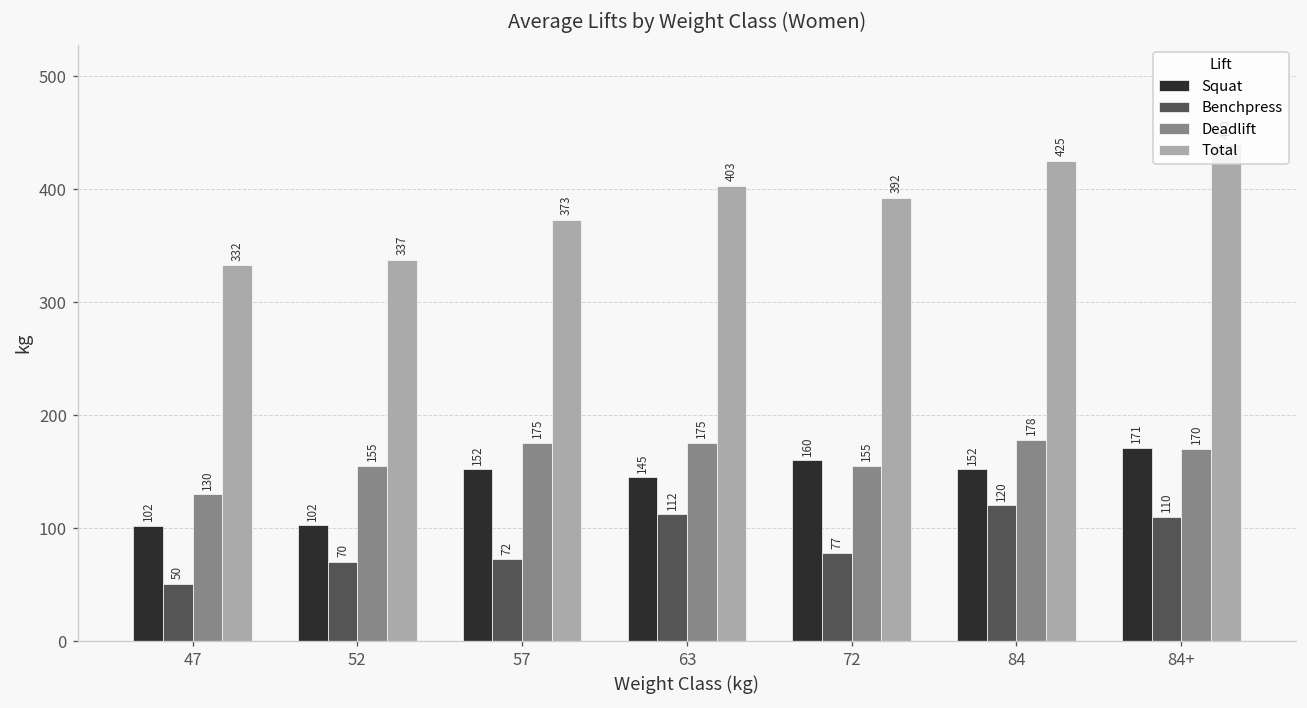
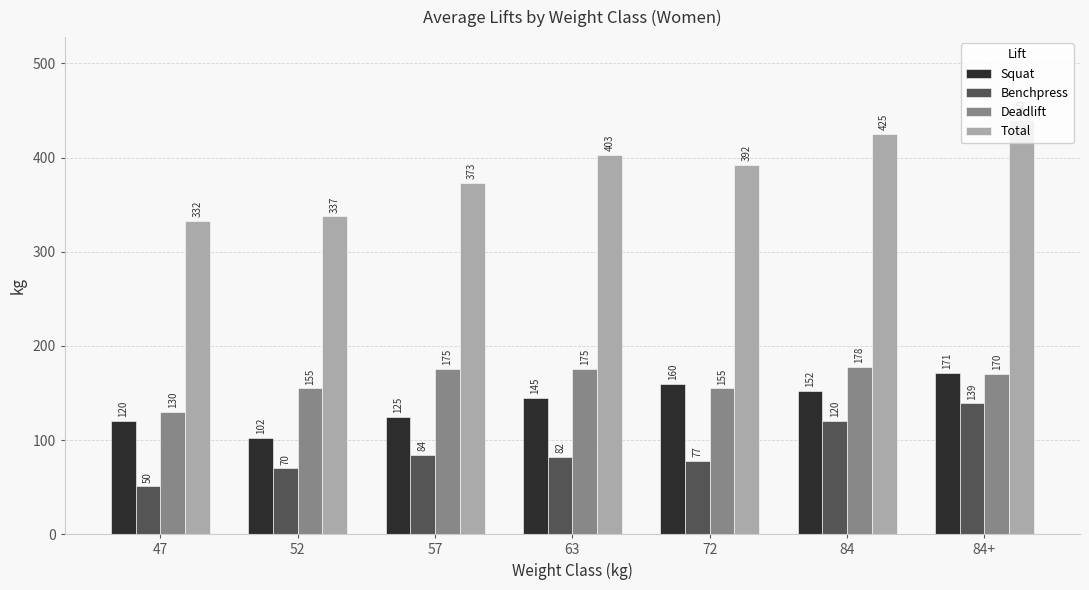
Squat, 47: 102 -> 120
Squat, 57: 152 -> 125
Benchpress, 57: 72 -> 84
Benchpress, 63: 112 -> 82
Benchpress, 84+: 110 -> 139
